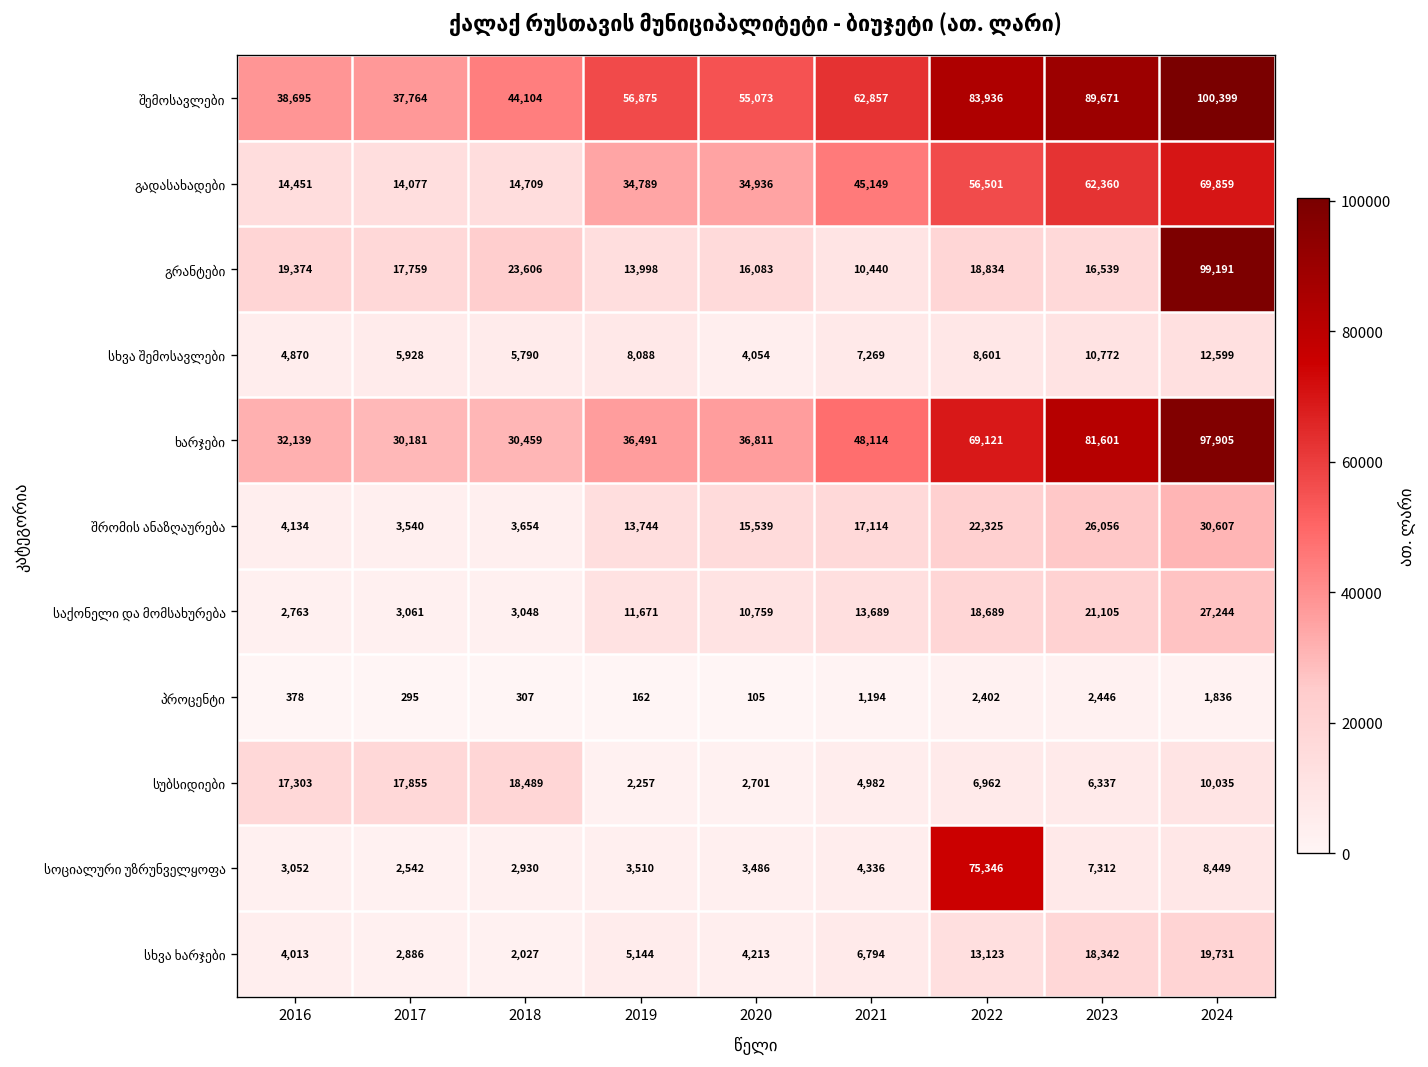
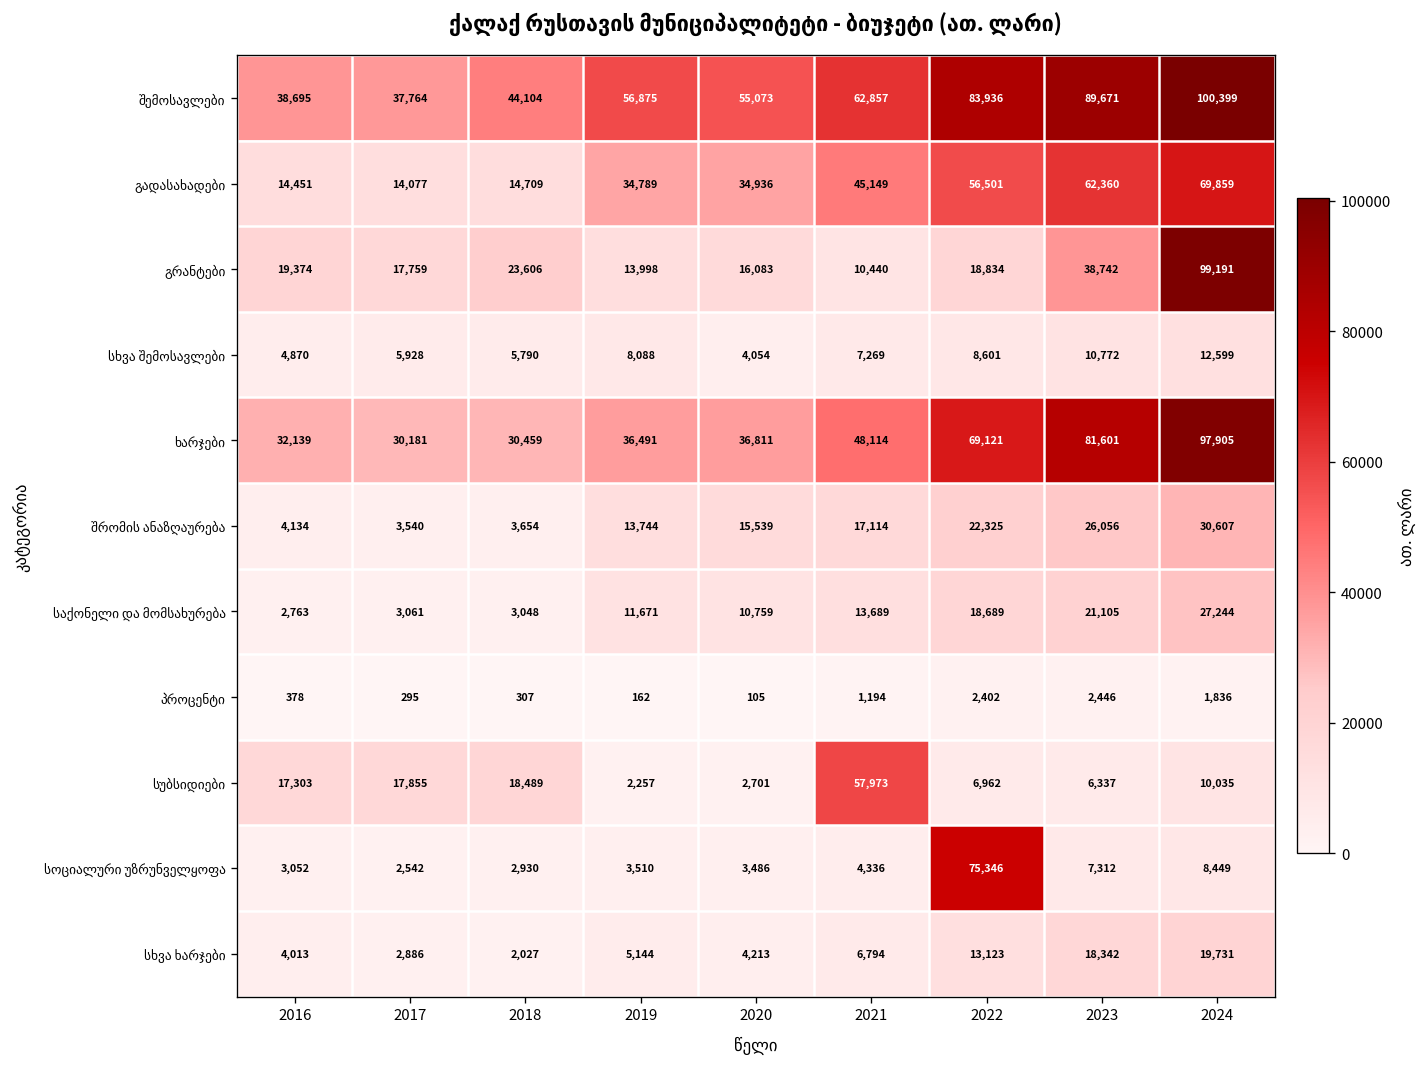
გრანტები, 2023: 16,539 -> 38,742
სუბსიდიები, 2021: 4,982 -> 57,973
